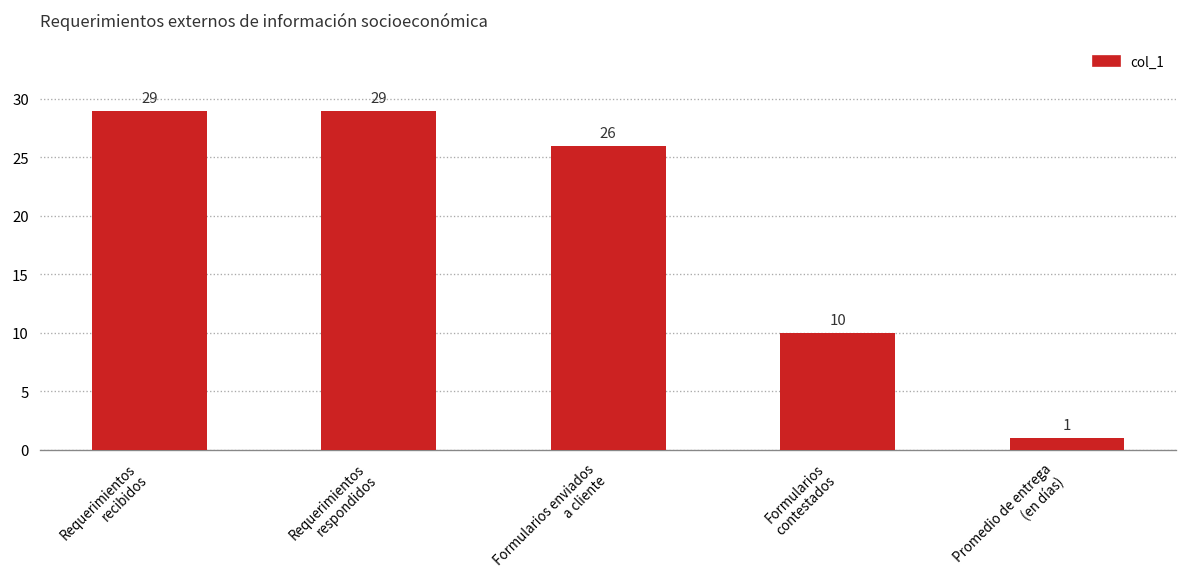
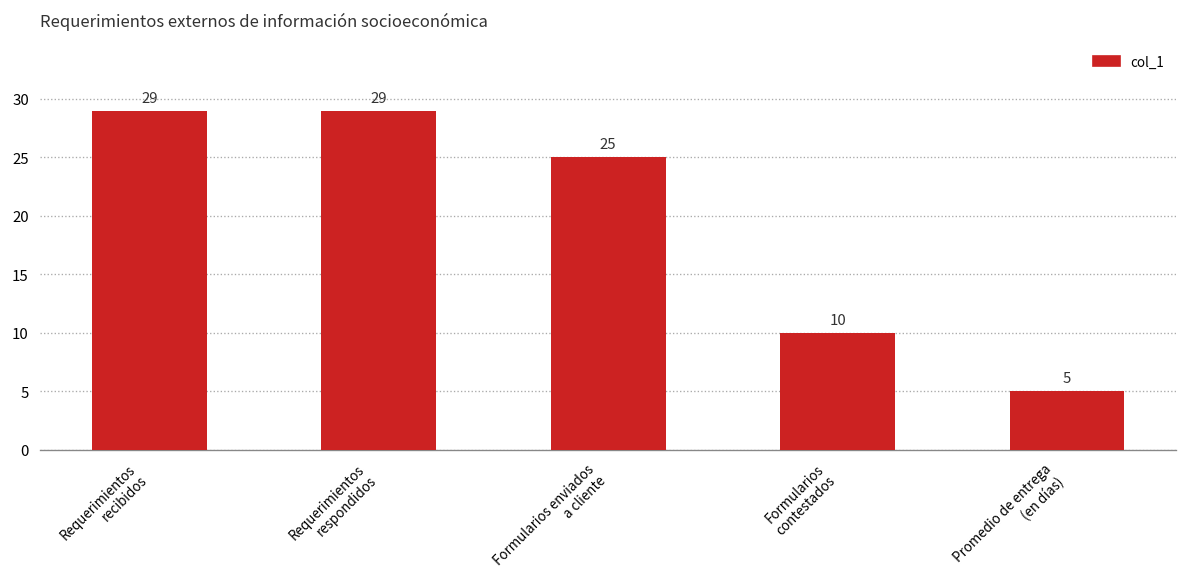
Formularios enviados a cliente: 26 -> 25
Promedio de entrega (en días): 1 -> 5
